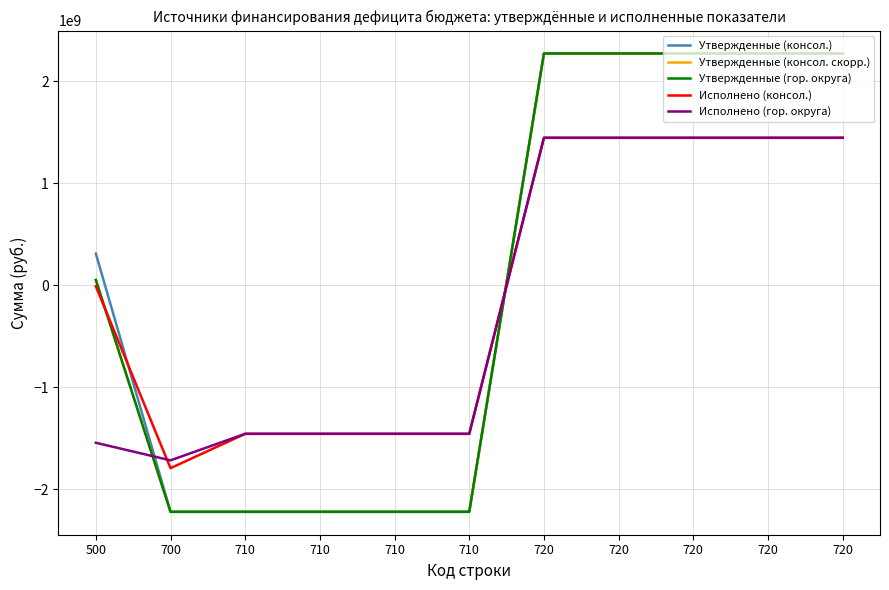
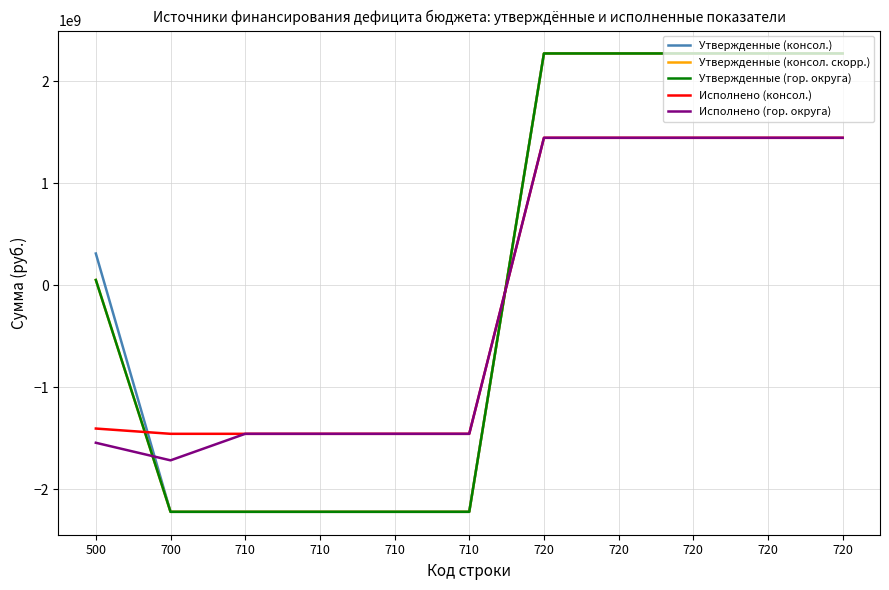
Исполнено (консол.), 500: -10000000 -> -1400000000
Исполнено (консол.), 700: -1790000000 -> -1450000000
